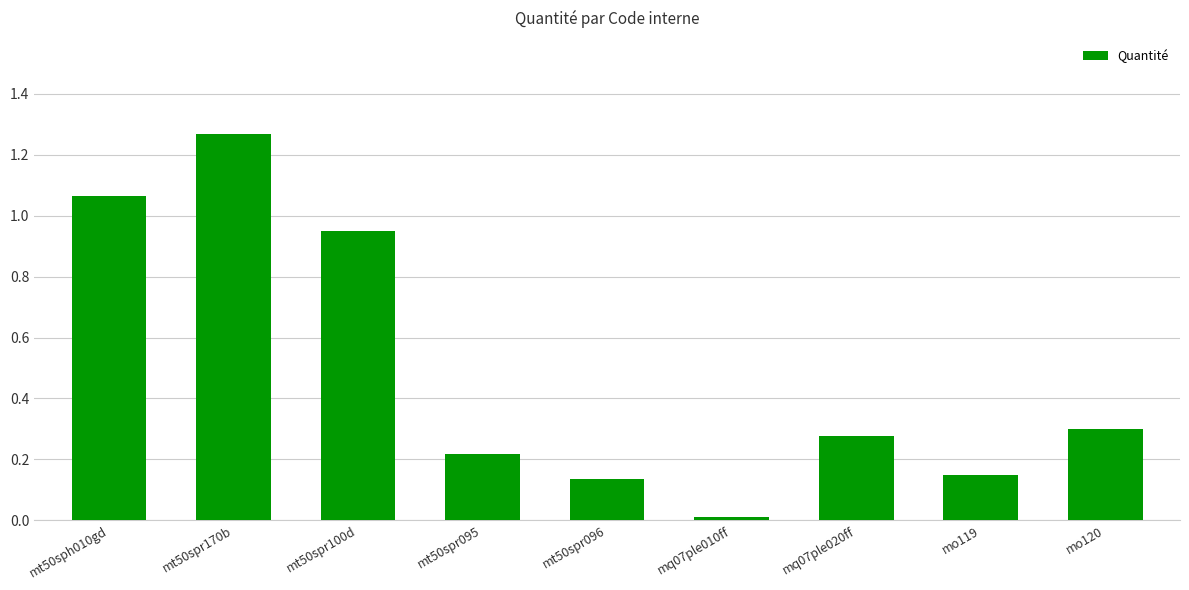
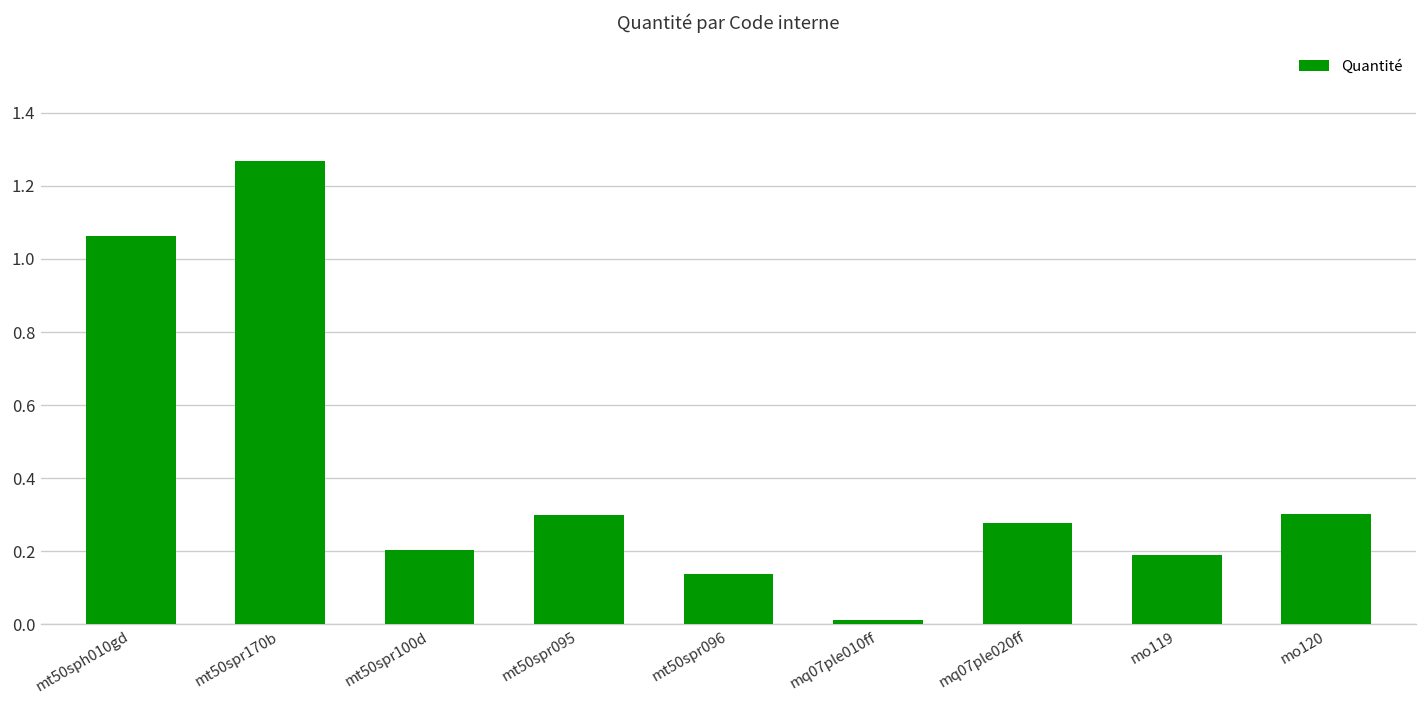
mt50spr100d: 0.95 -> 0.20
mt50spr095: 0.22 -> 0.30
mo119: 0.15 -> 0.19
